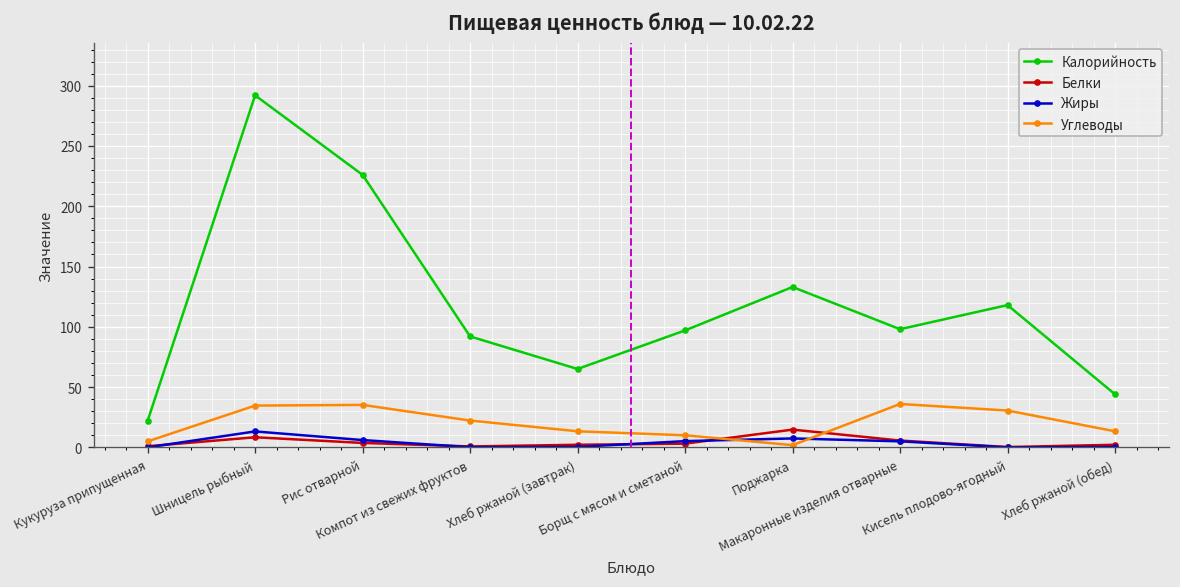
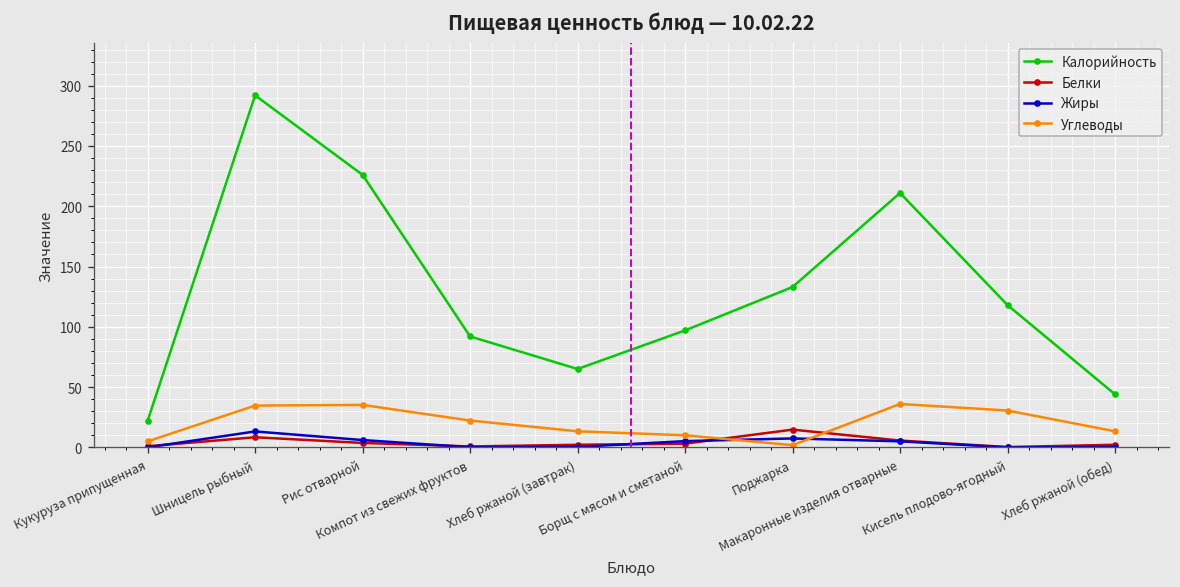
Калорийность, Макаронные изделия отварные: 98 -> 211
